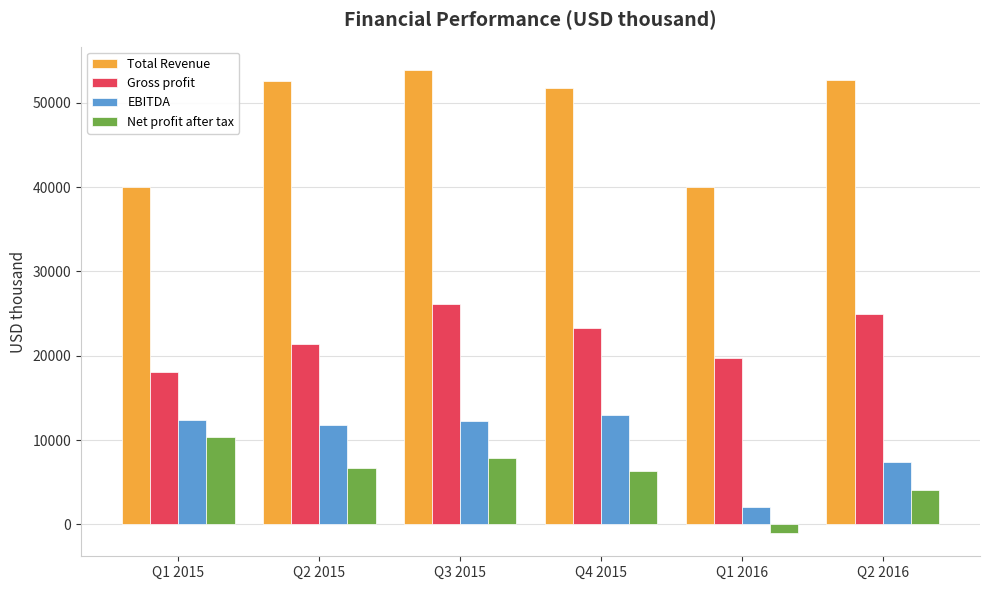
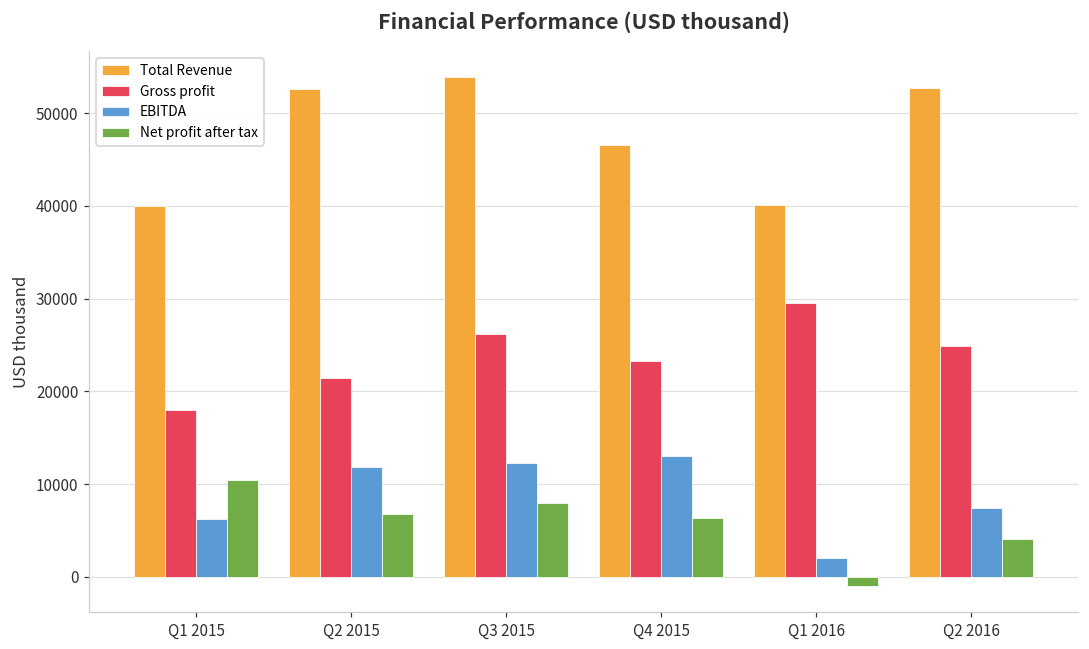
EBITDA, Q1 2015: 12000 -> 6000
Total Revenue, Q4 2015: 52000 -> 47000
Gross profit, Q1 2016: 20000 -> 30000
